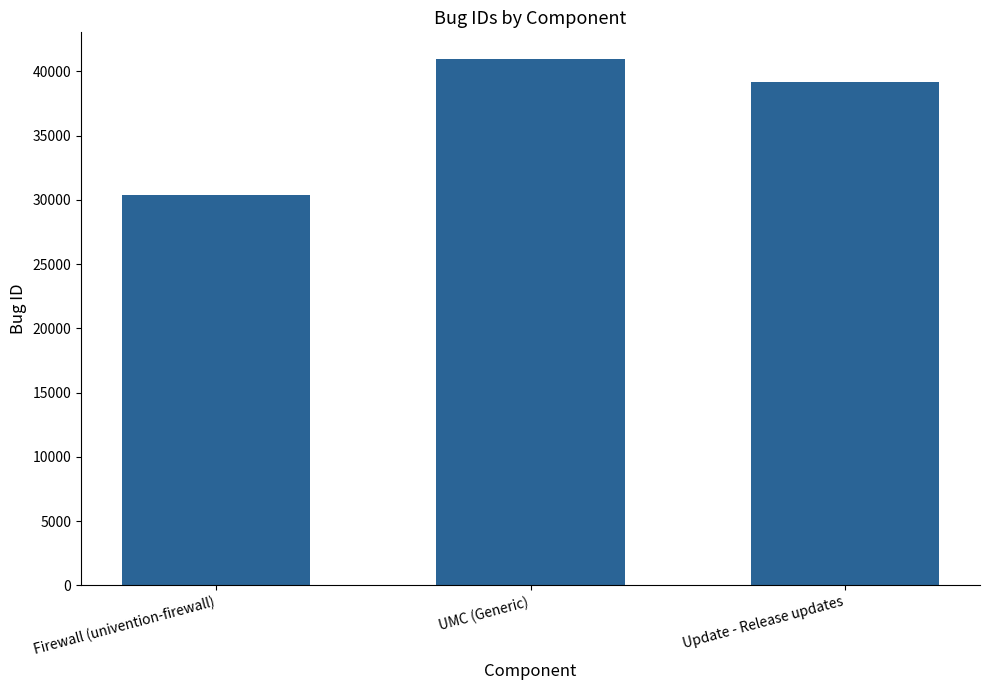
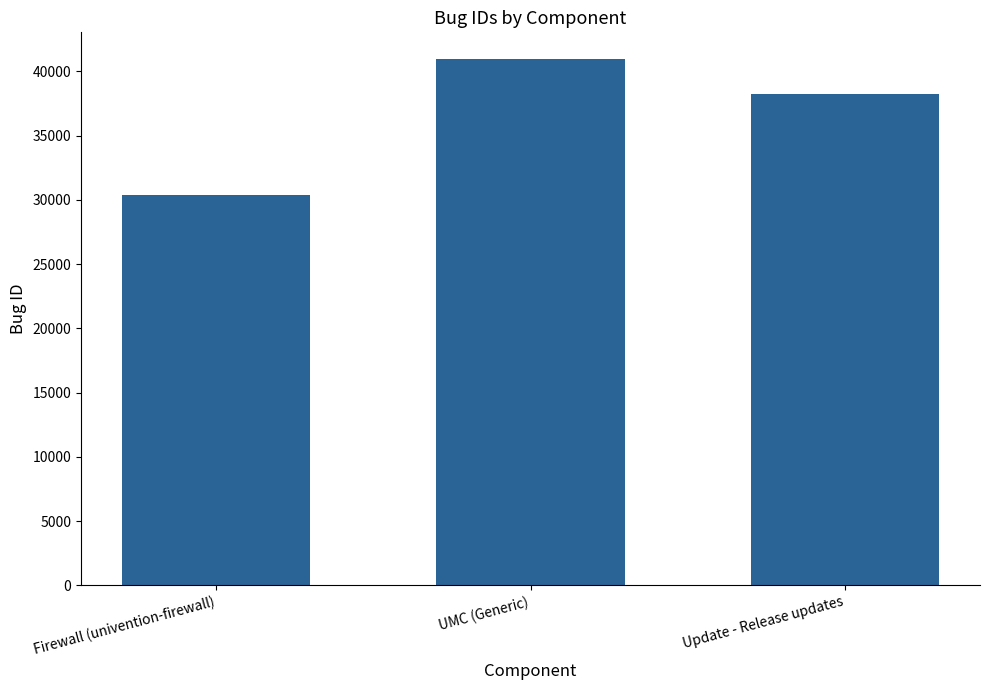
Update - Release updates: 39200 -> 38200
